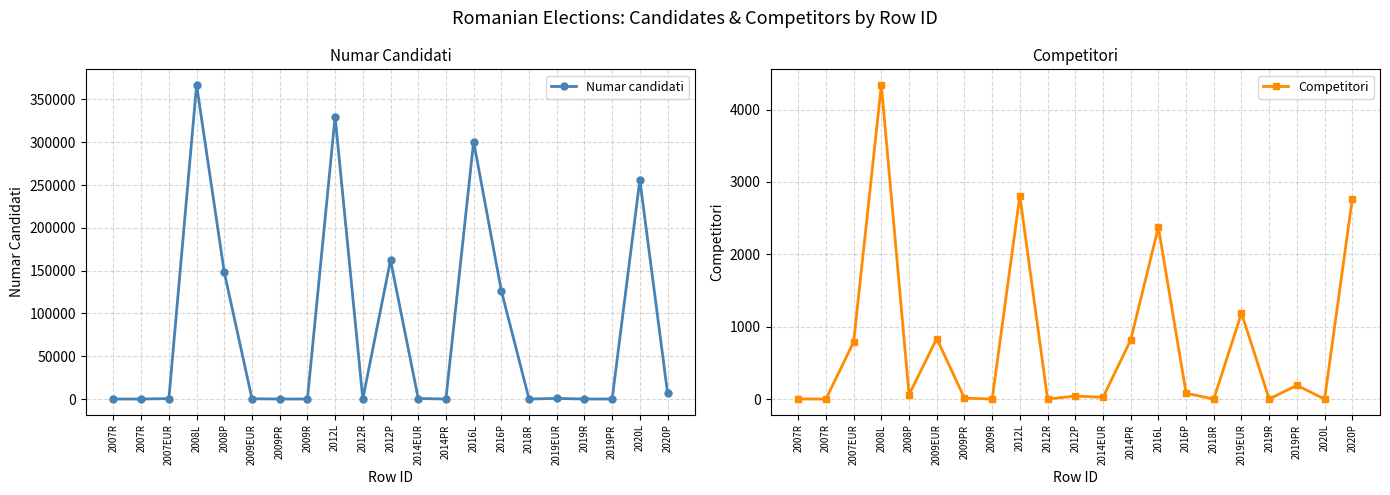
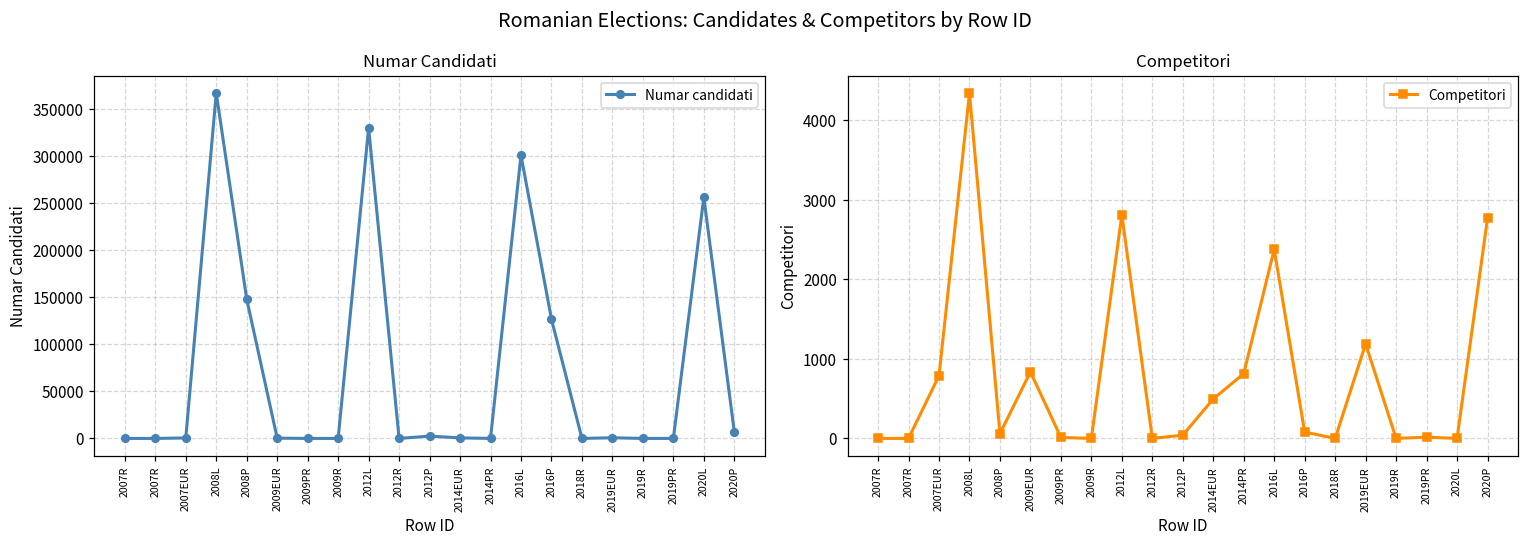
Numar Candidati, 2012P: 160000 -> 0
Competitori, 2014EUR: 0 -> 500
Competitori, 2019PR: 200 -> 0
